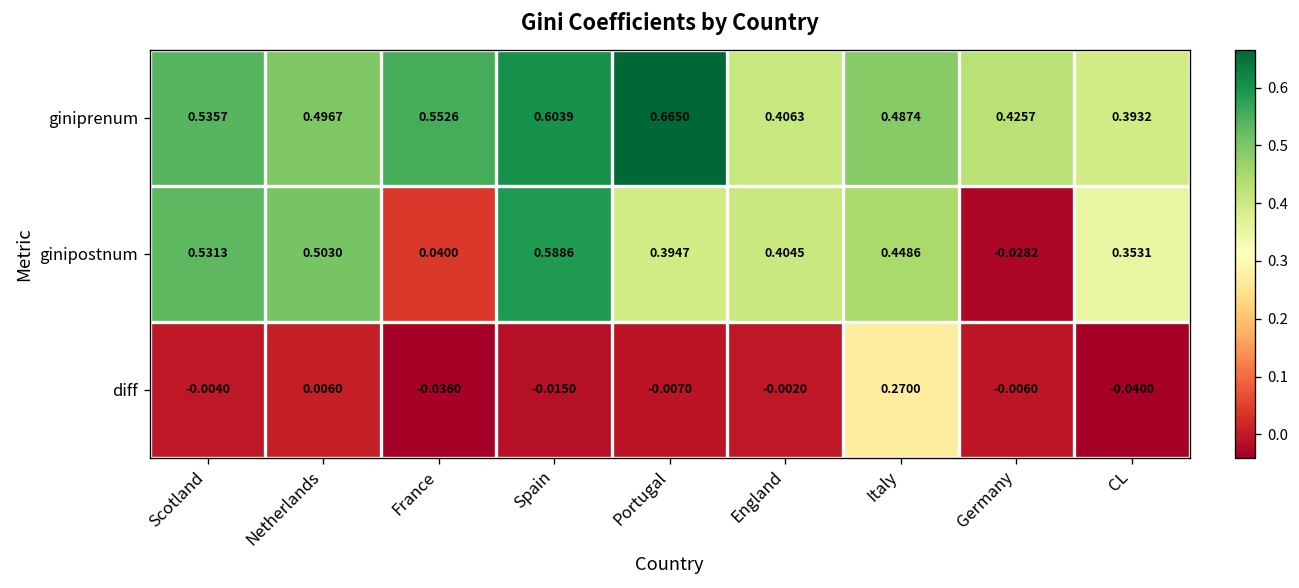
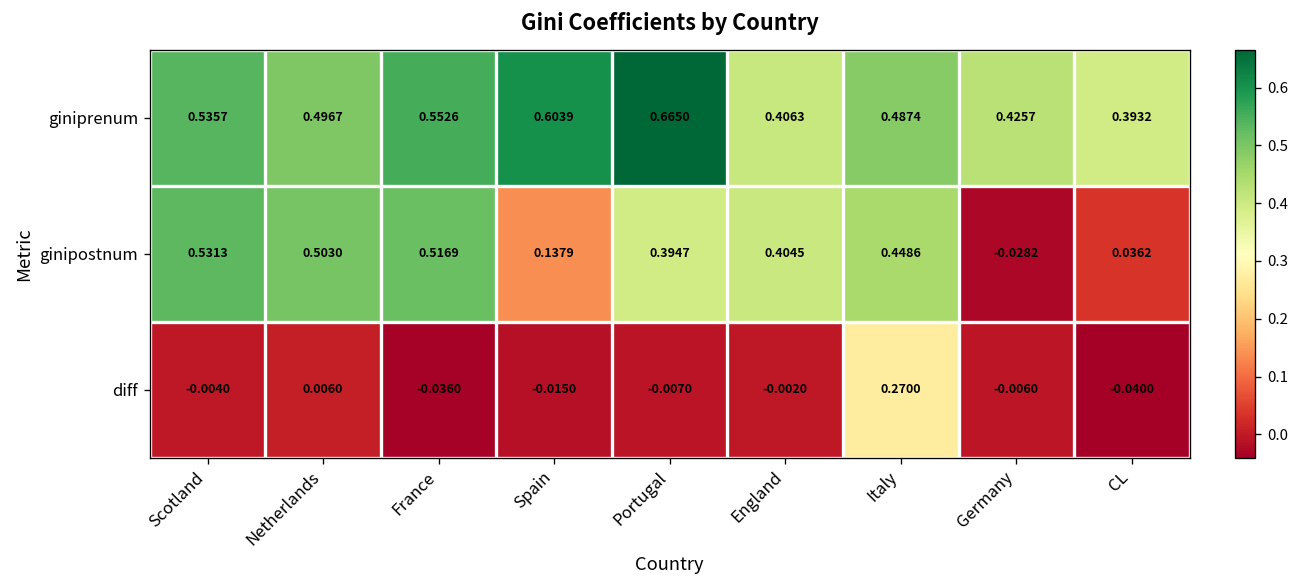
ginipostnum, France: 0.0400 -> 0.5169
ginipostnum, Spain: 0.5886 -> 0.1379
ginipostnum, CL: 0.3531 -> 0.0362
